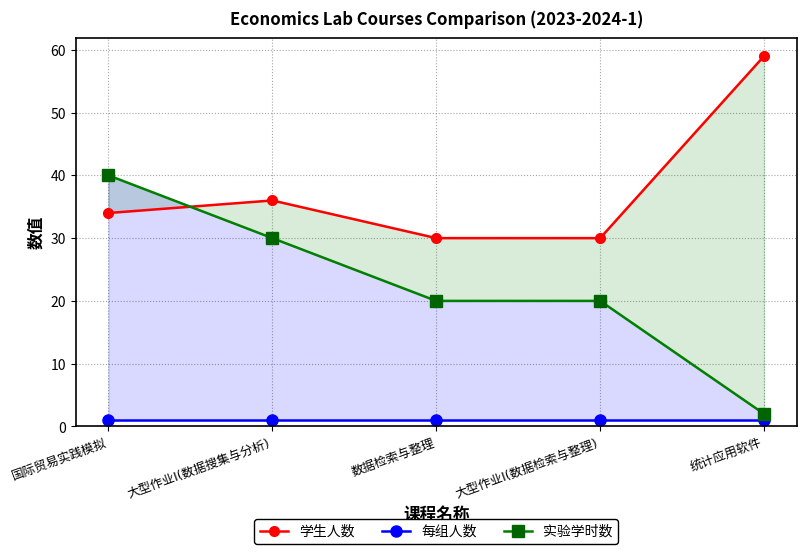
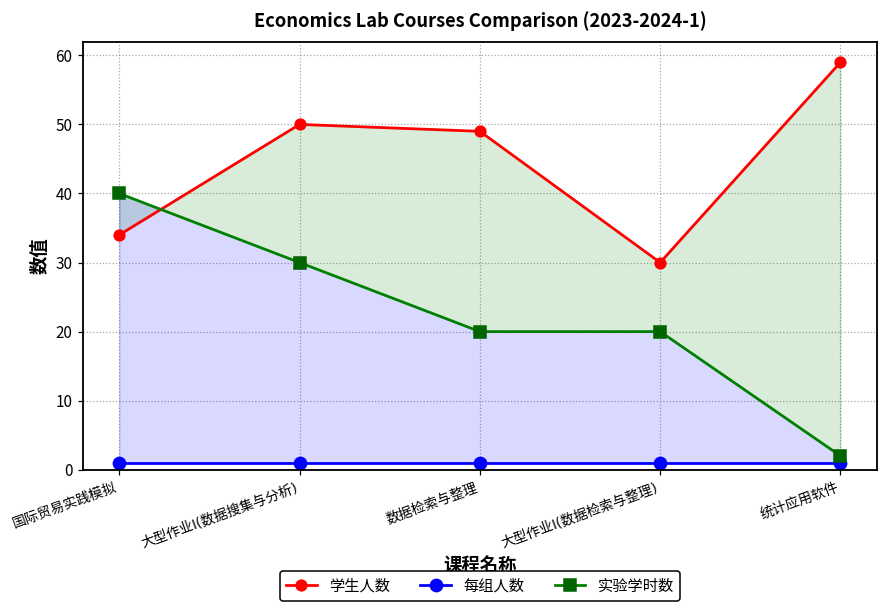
学生人数, 大型作业I(数据搜集与分析): 36 -> 50
学生人数, 数据检索与整理: 30 -> 49
